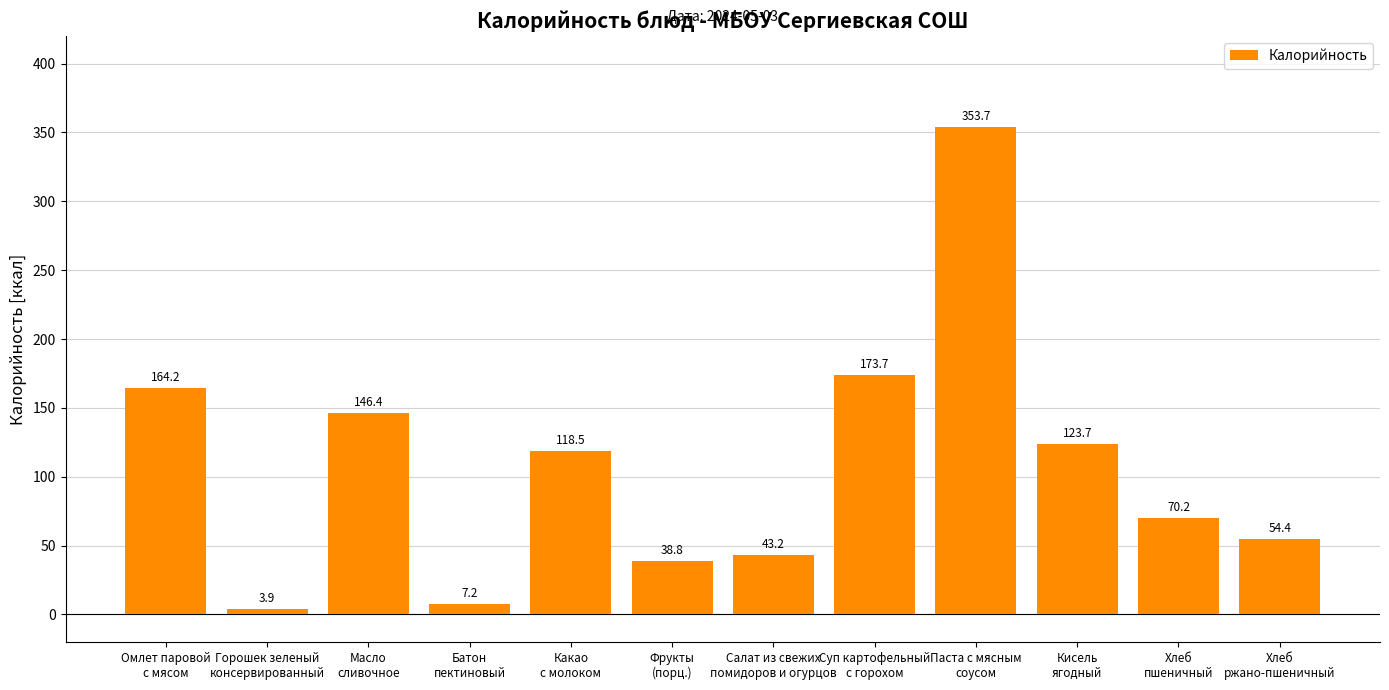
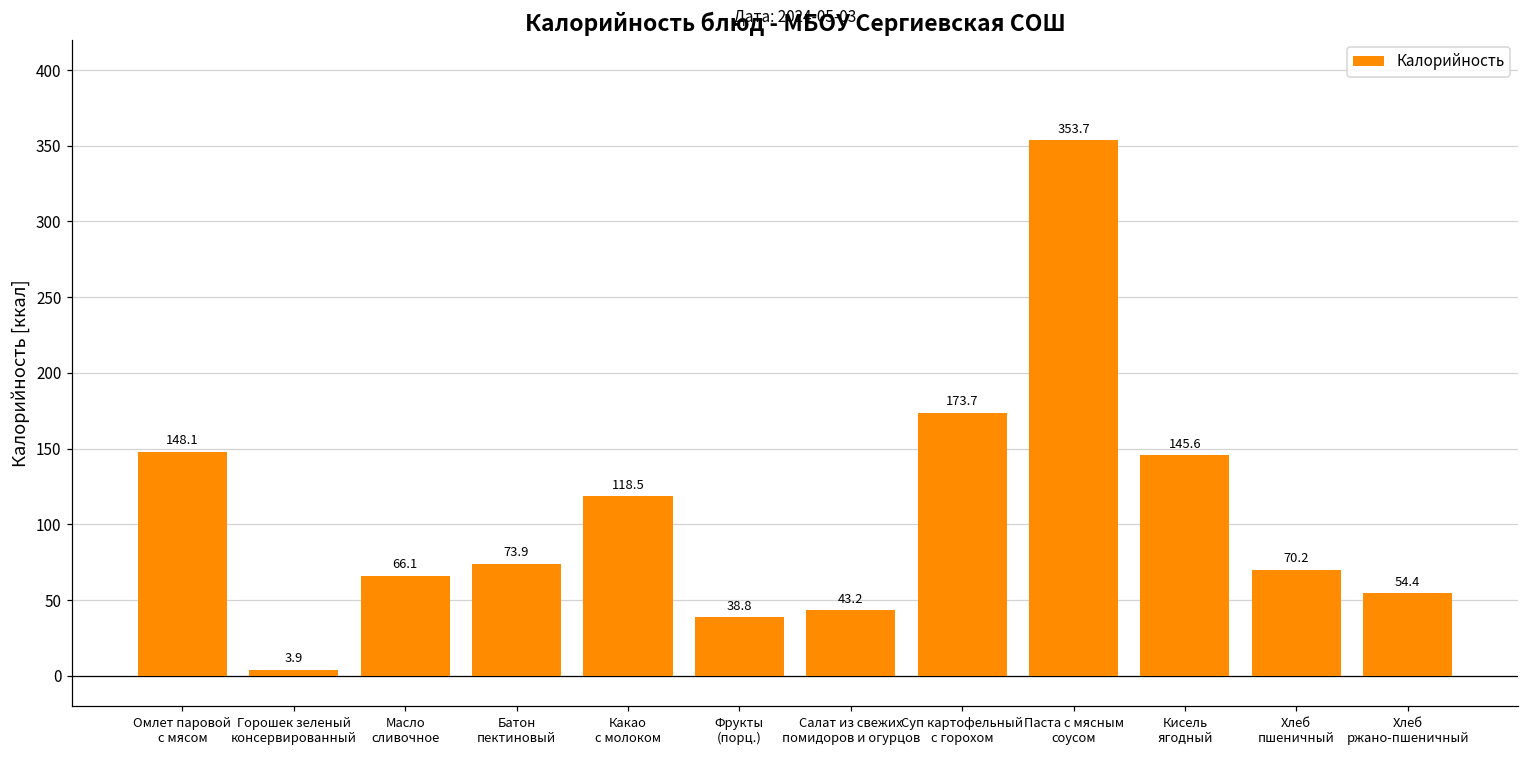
Омлет паровой с мясом: 164.2 -> 148.1
Масло сливочное: 146.4 -> 66.1
Батон пектиновый: 7.2 -> 73.9
Кисель ягодный: 123.7 -> 145.6
